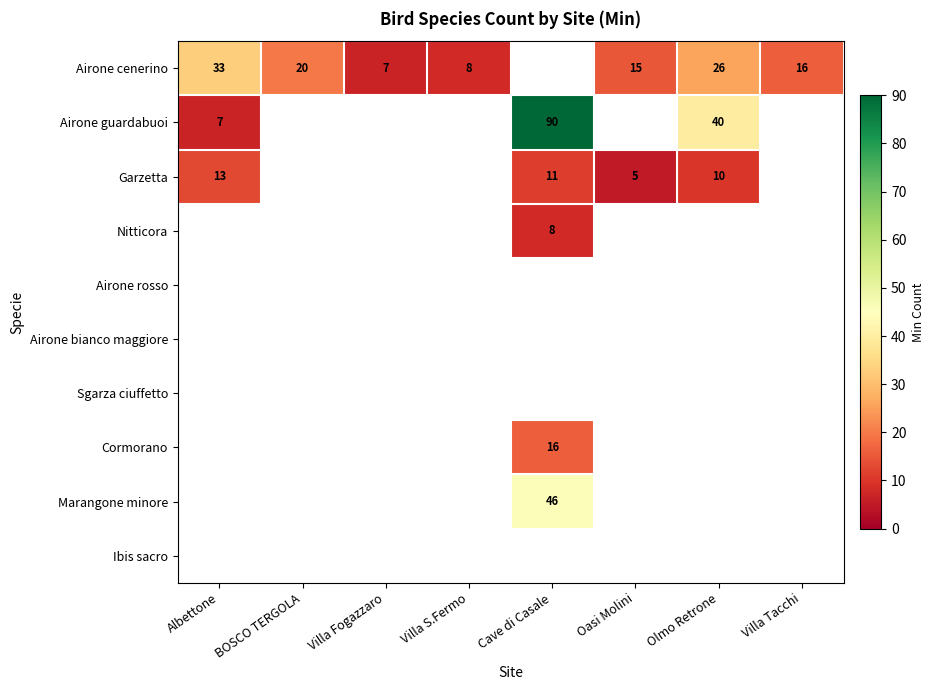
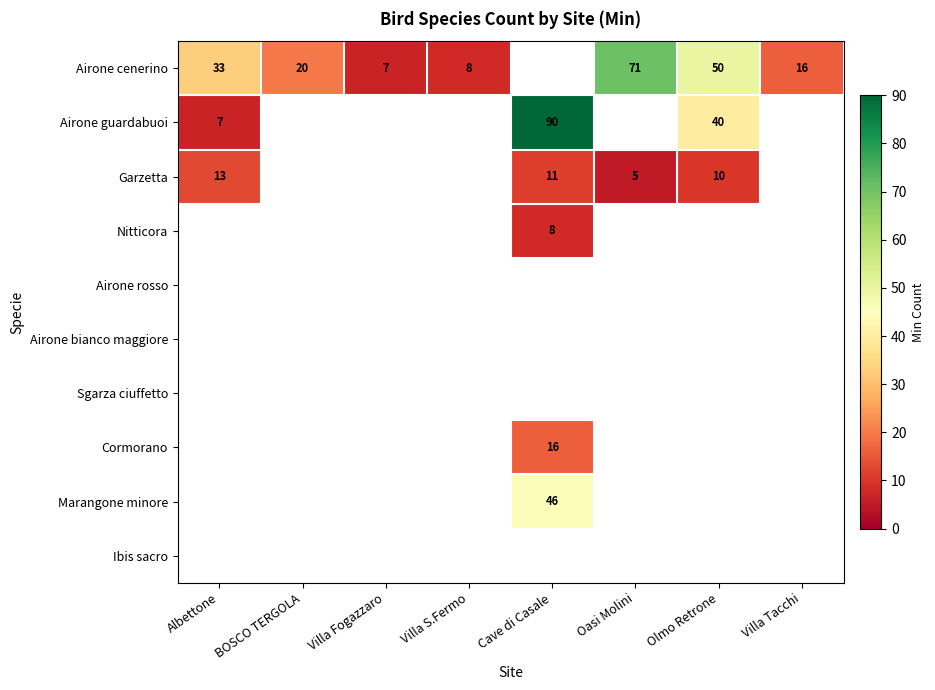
Airone cenerino, Oasi Molini: 15 -> 71
Airone cenerino, Olmo Retrone: 26 -> 50
